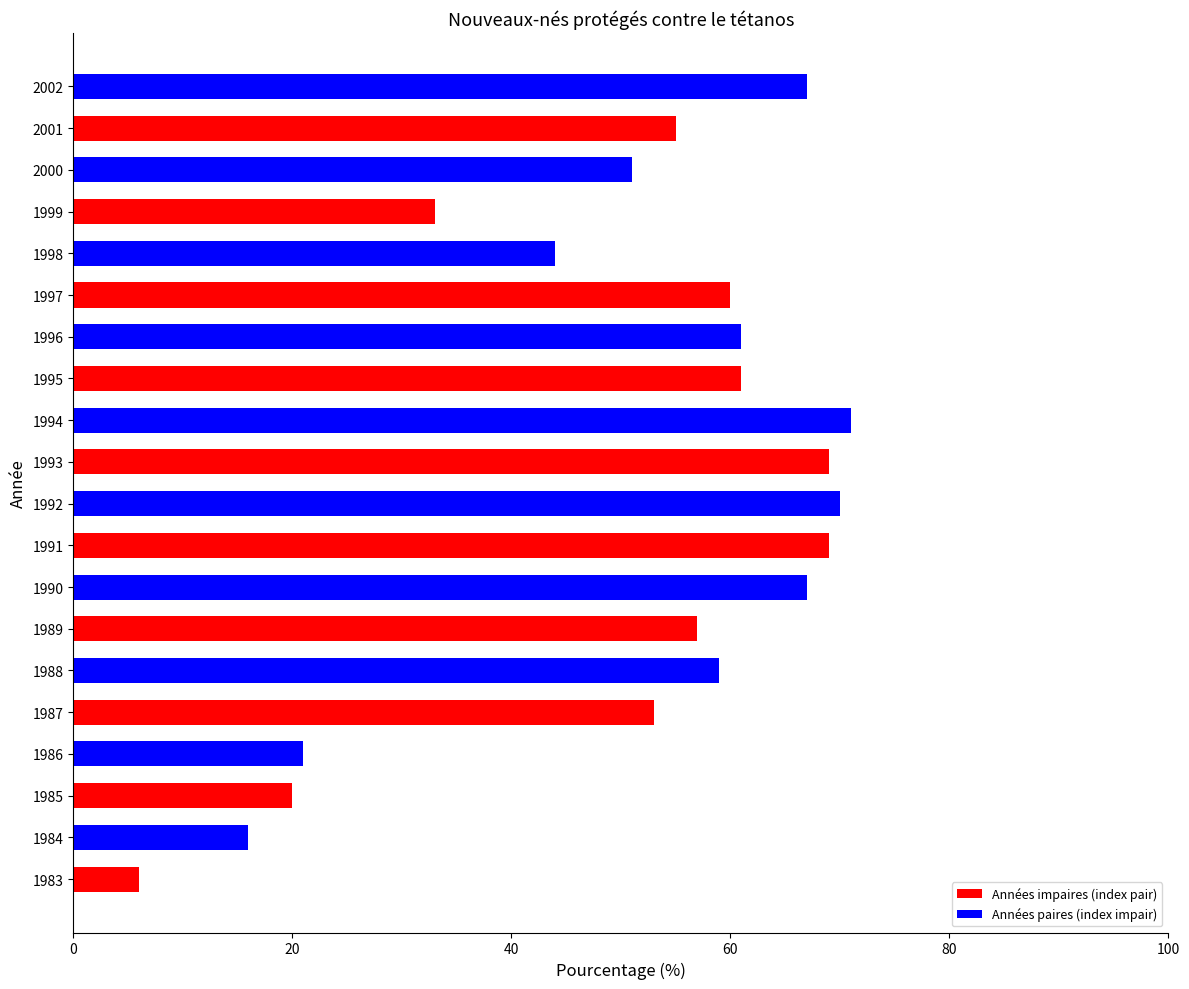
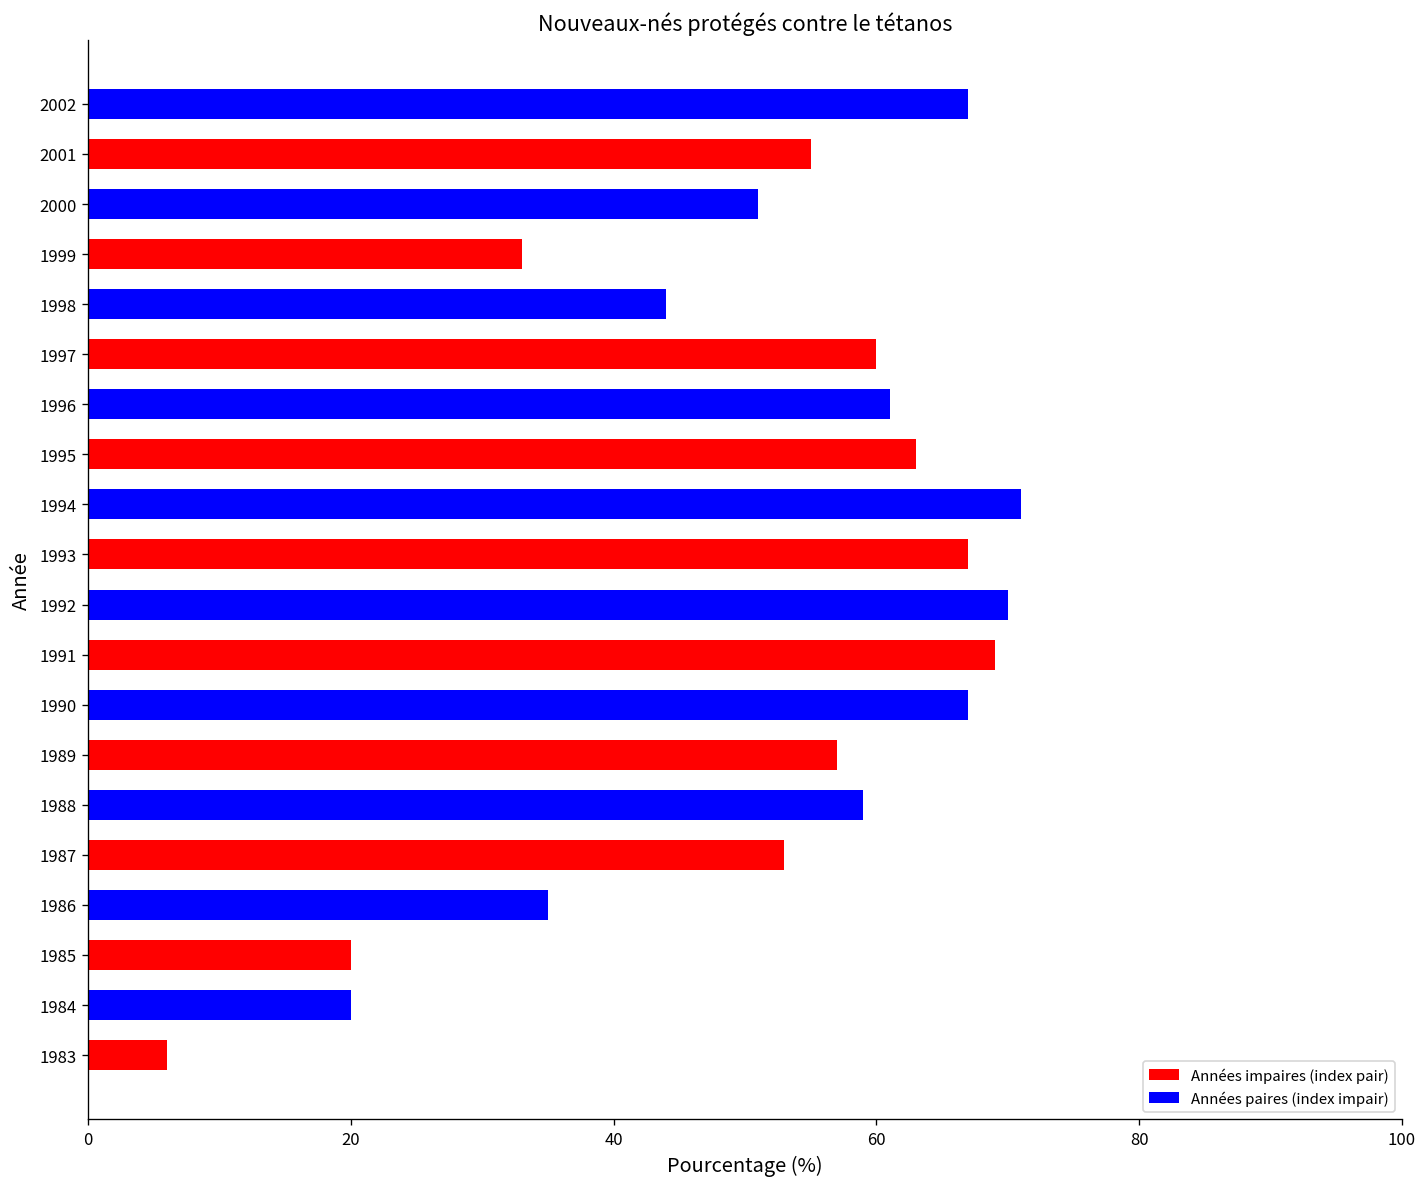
1995: 61 -> 63
1993: 69 -> 67
1986: 21 -> 35
1984: 16 -> 20
